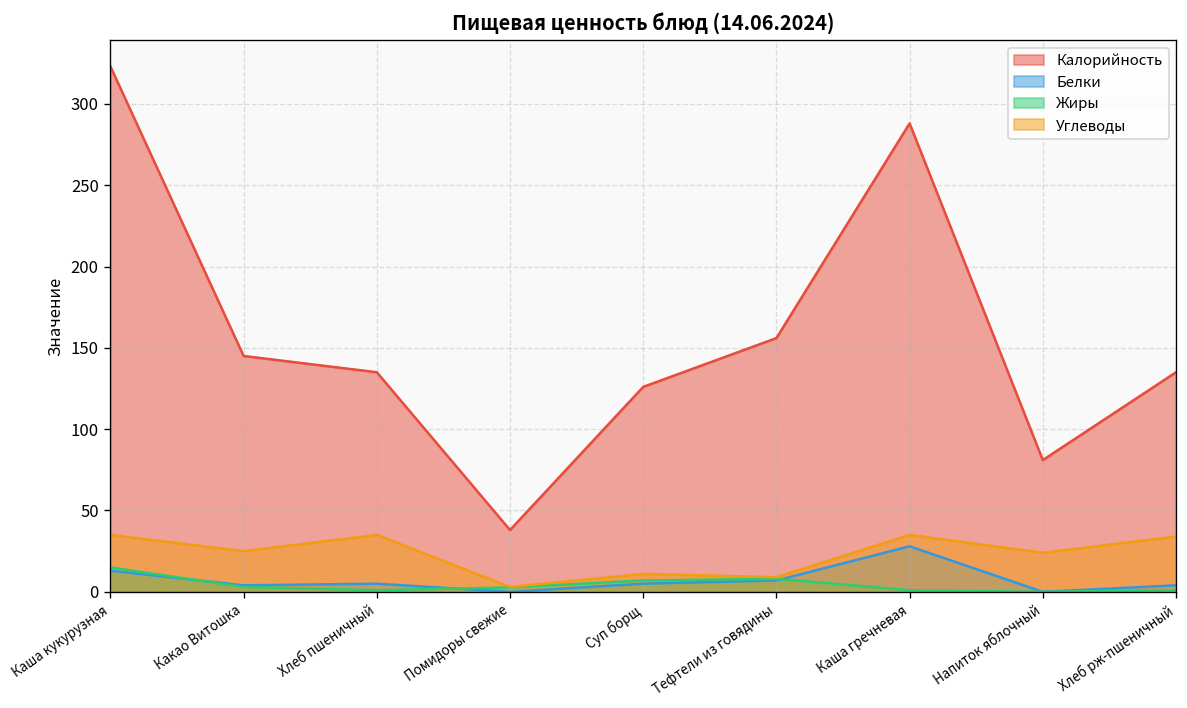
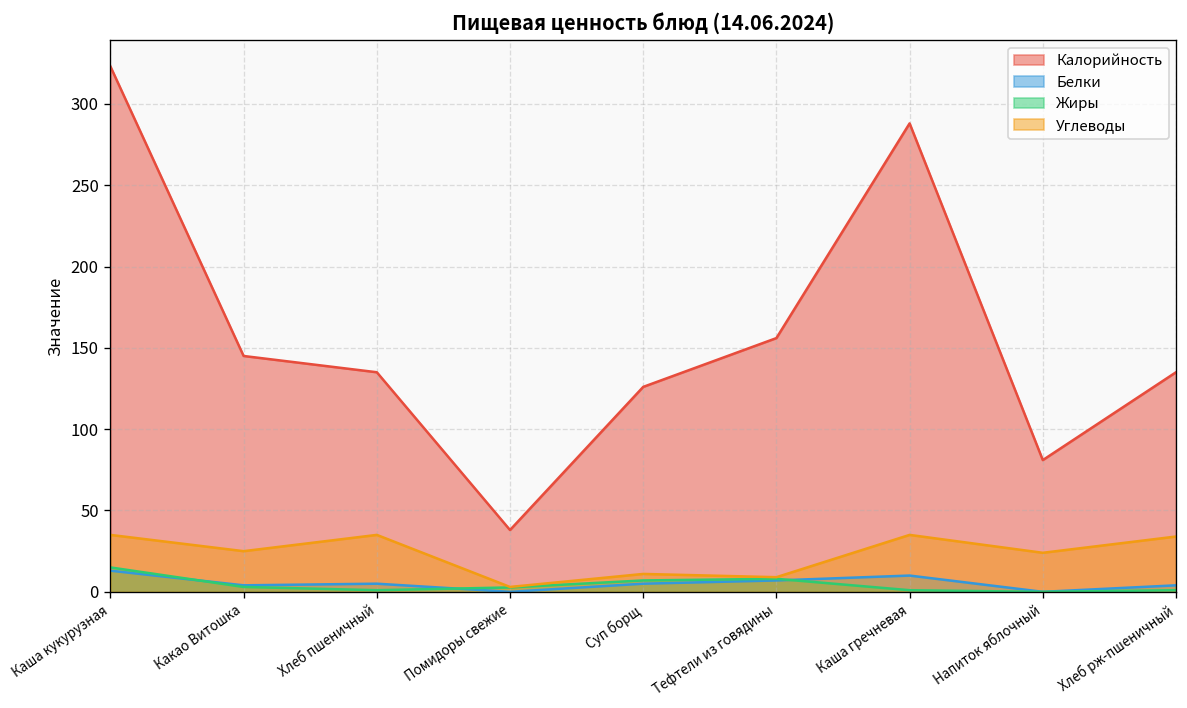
Белки, Каша гречневая: 28 -> 10
